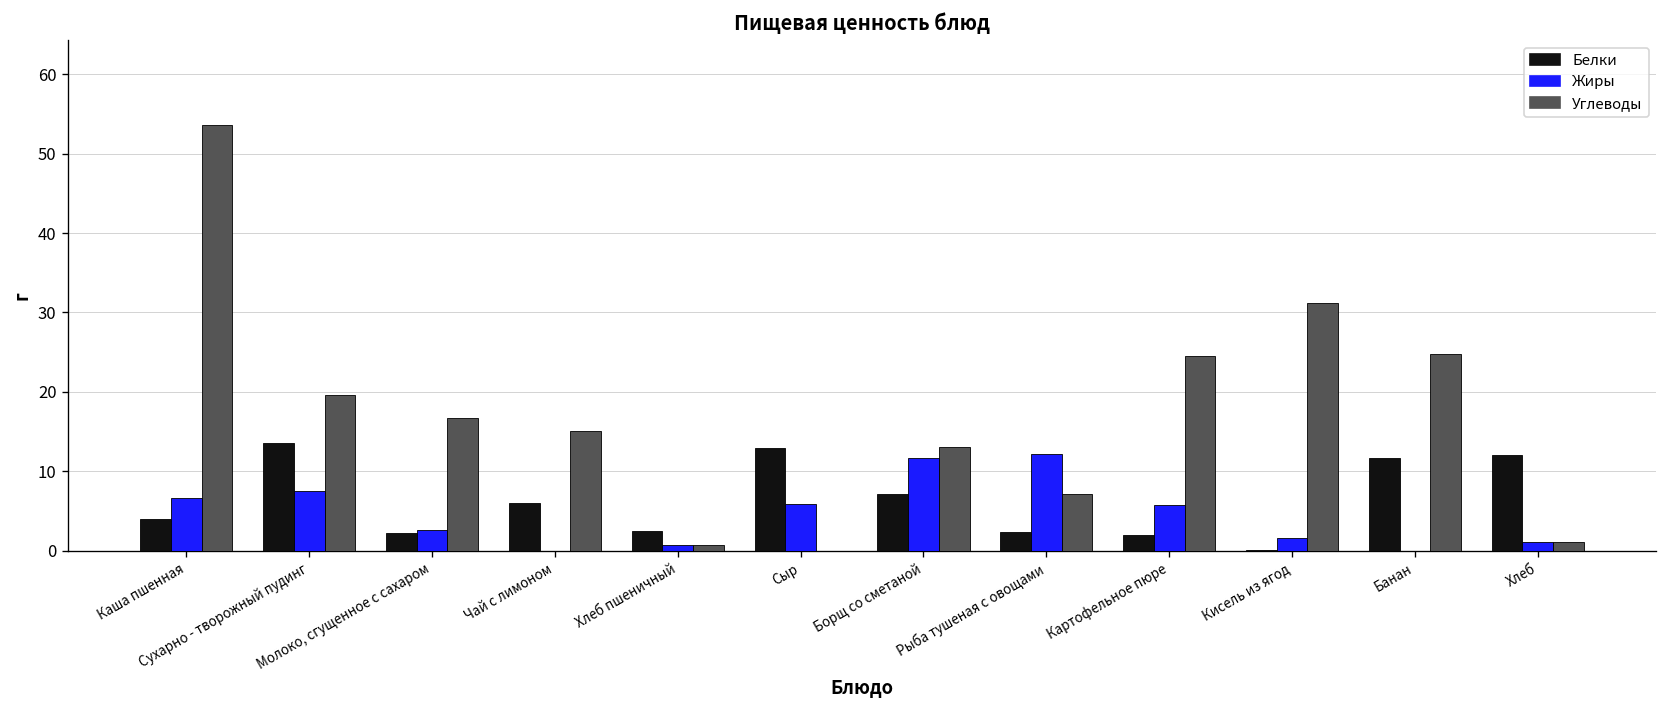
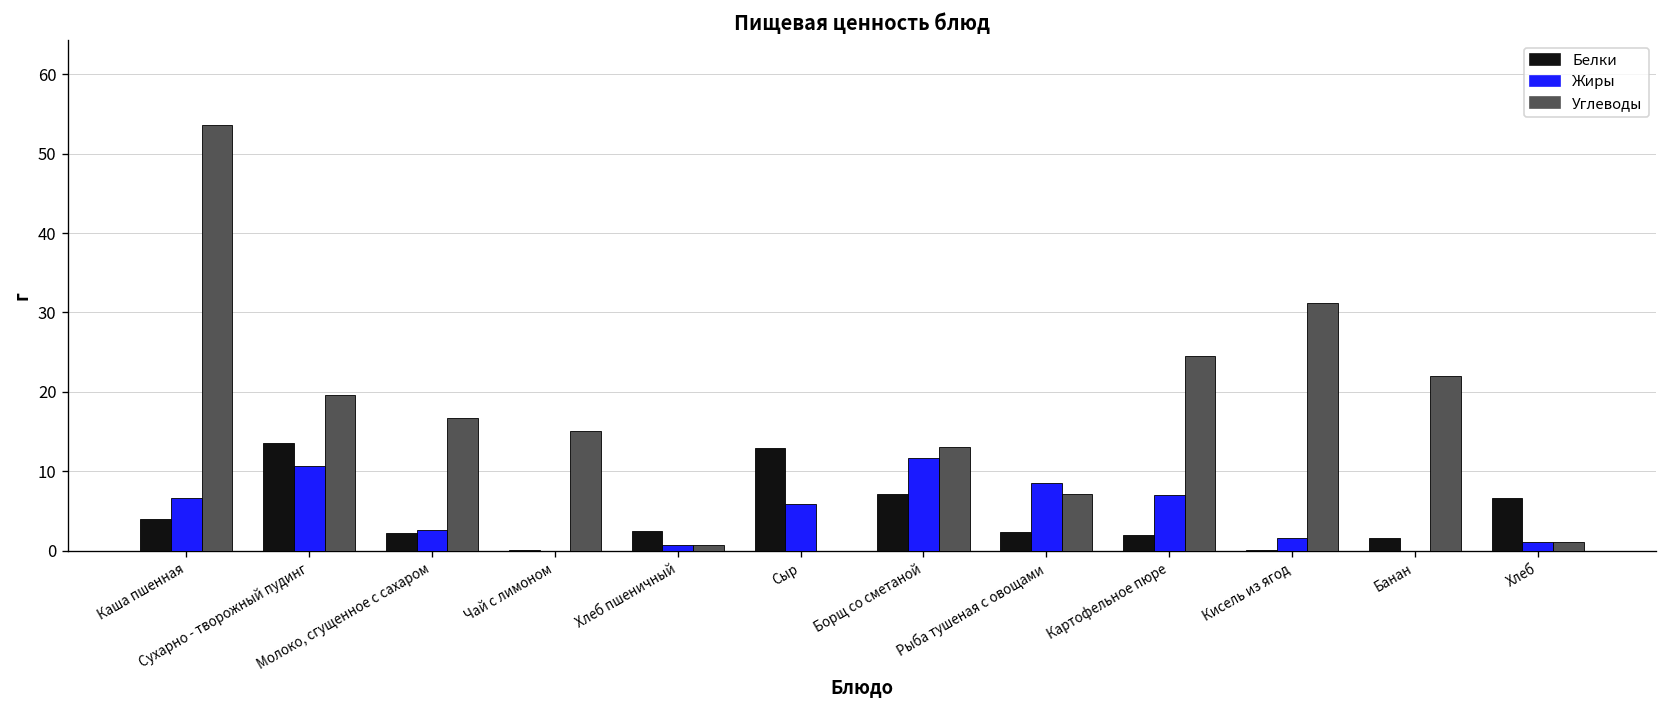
Жиры, Сухарно - творожный пудинг: 8 -> 11
Белки, Чай с лимоном: 6 -> 0
Жиры, Рыба тушеная с овощами: 12 -> 9
Жиры, Картофельное пюре: 6 -> 7
Белки, Банан: 12 -> 2
Углеводы, Банан: 25 -> 22
Белки, Хлеб: 12 -> 7
